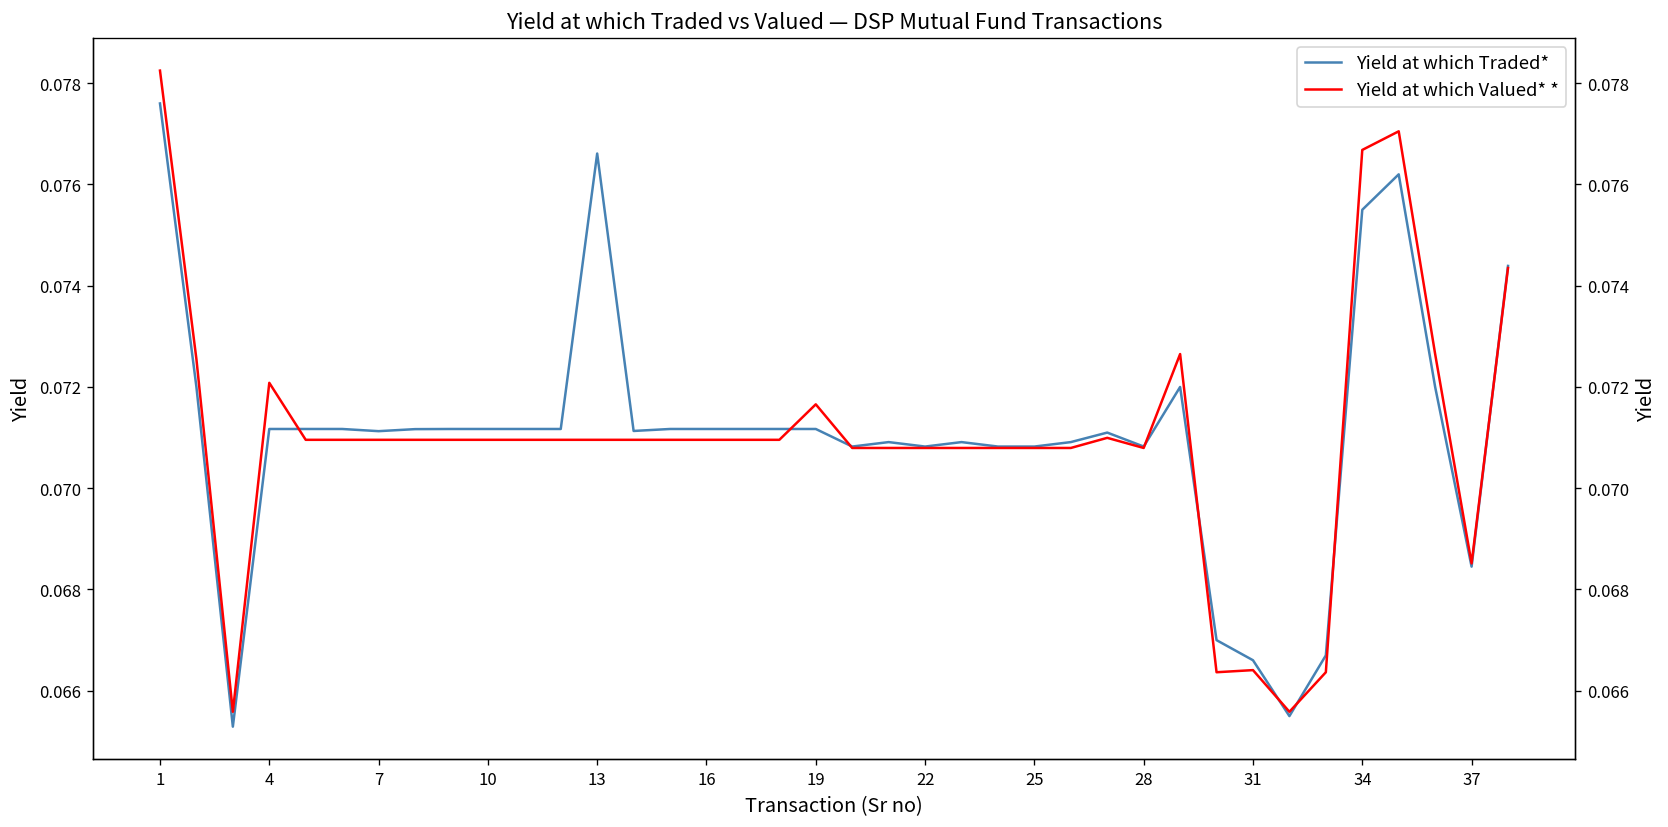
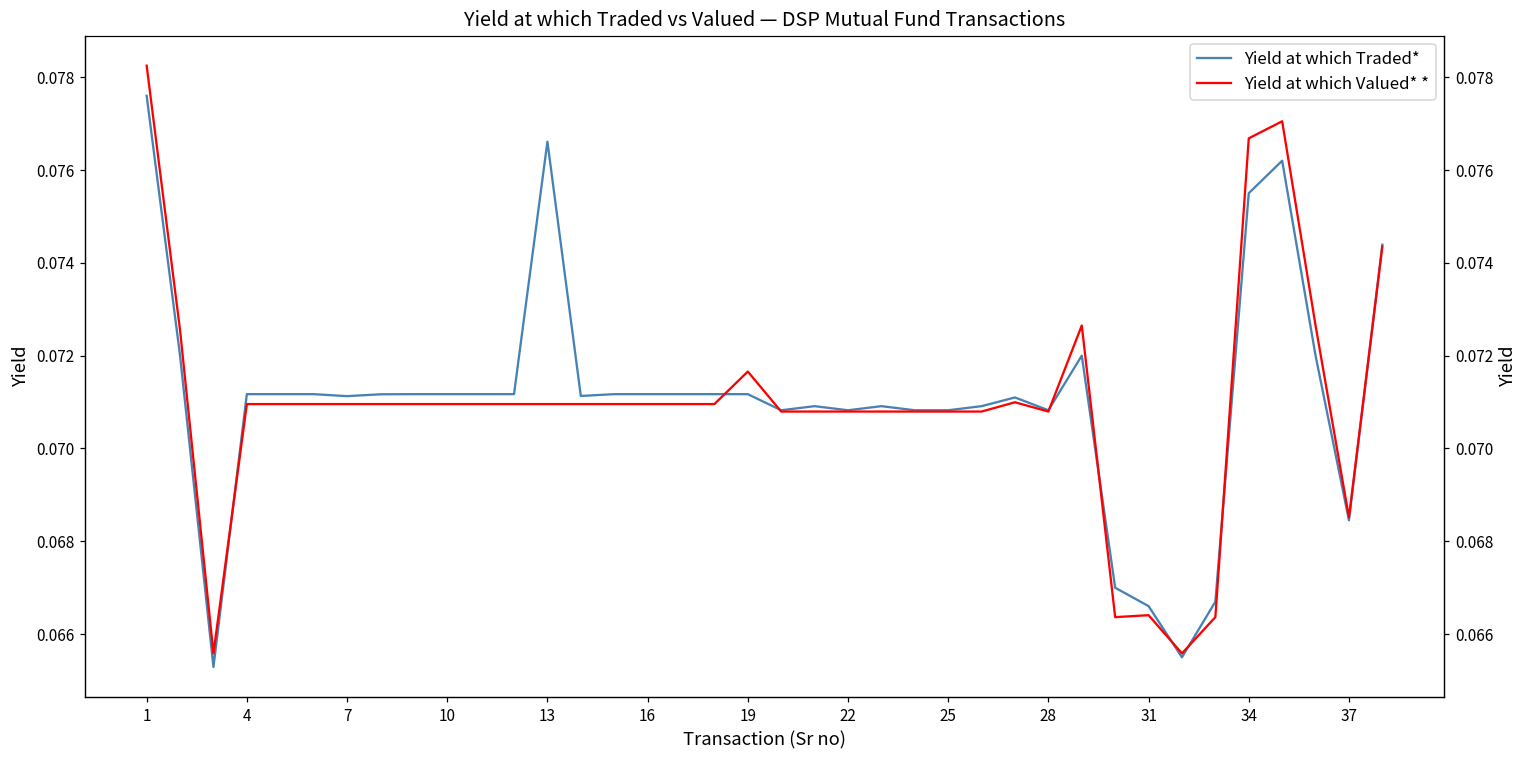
Yield at which Valued* *, 4: 0.0721 -> 0.0710
